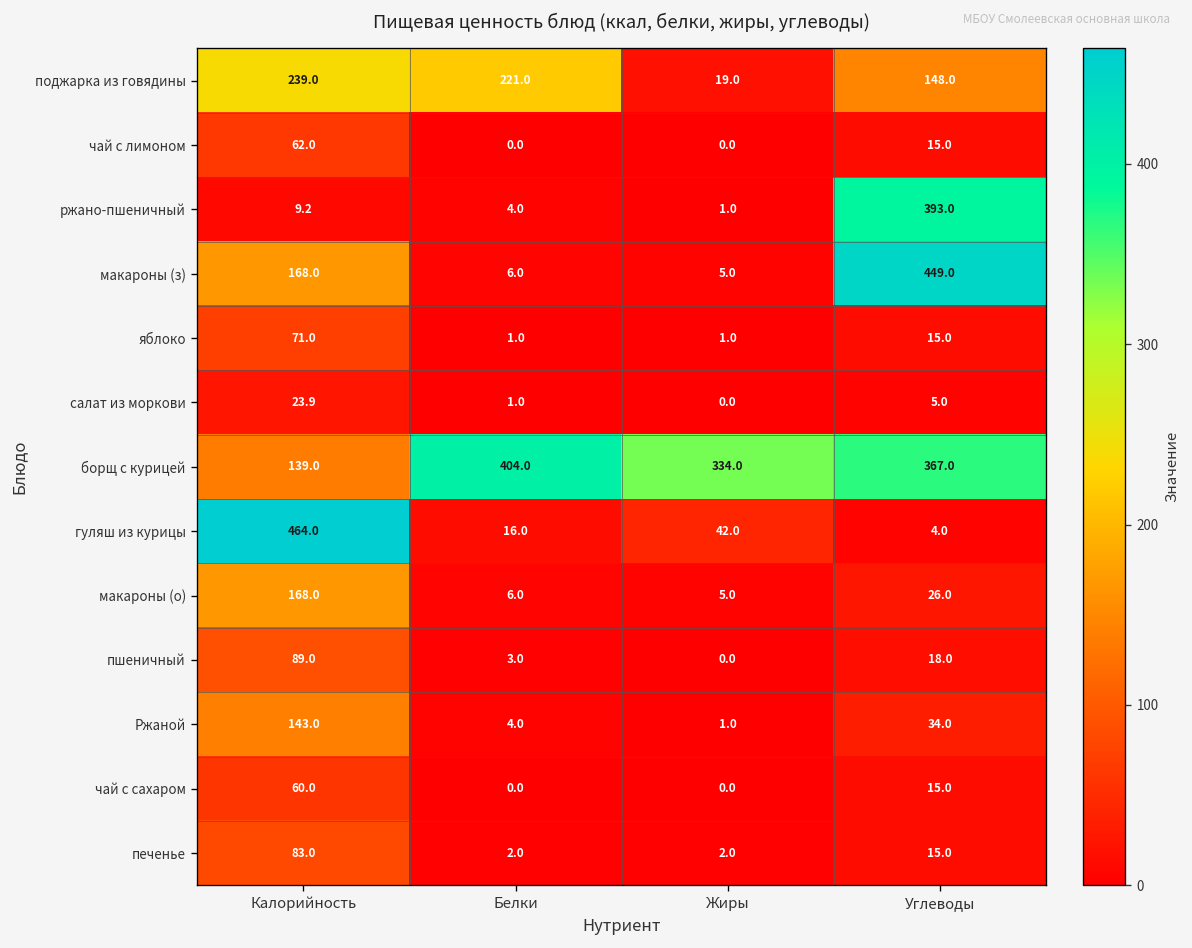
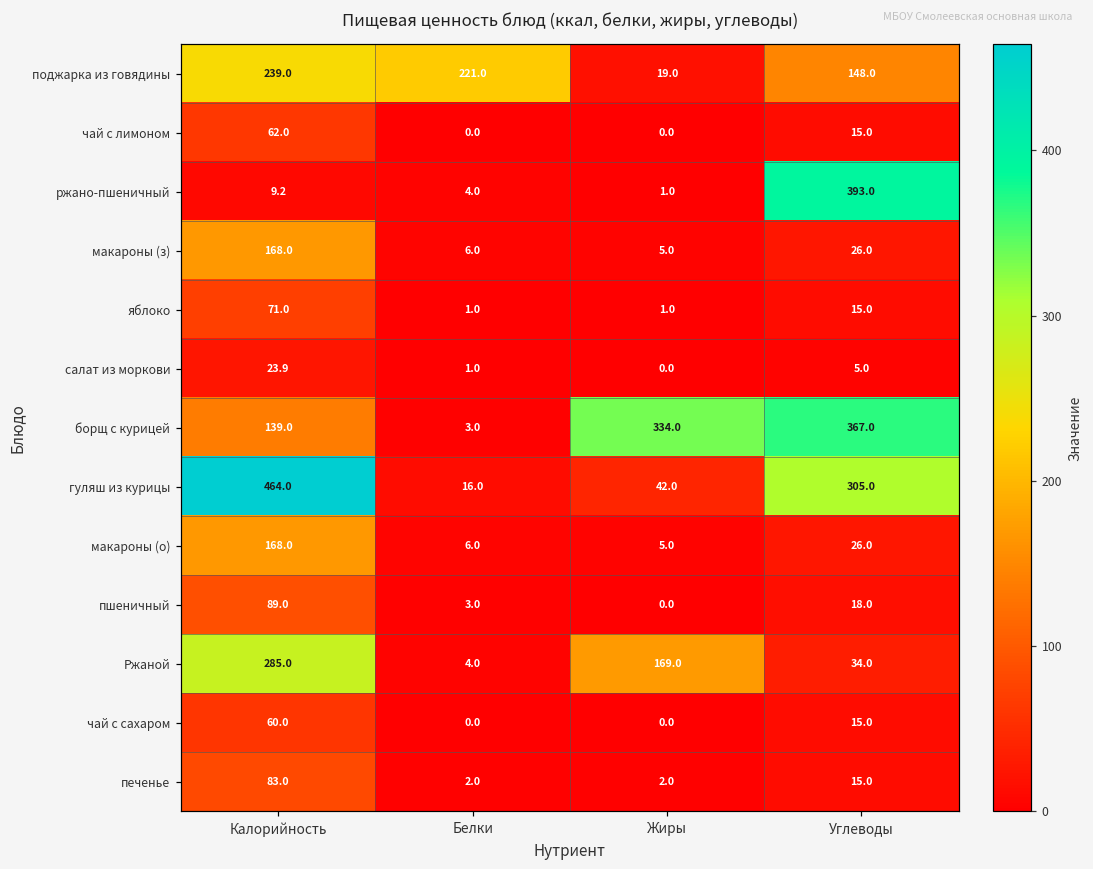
макароны (з), Углеводы: 449.0 -> 26.0
борщ с курицей, Белки: 404.0 -> 3.0
гуляш из курицы, Углеводы: 4.0 -> 305.0
Ржаной, Калорийность: 143.0 -> 285.0
Ржаной, Жиры: 1.0 -> 169.0
